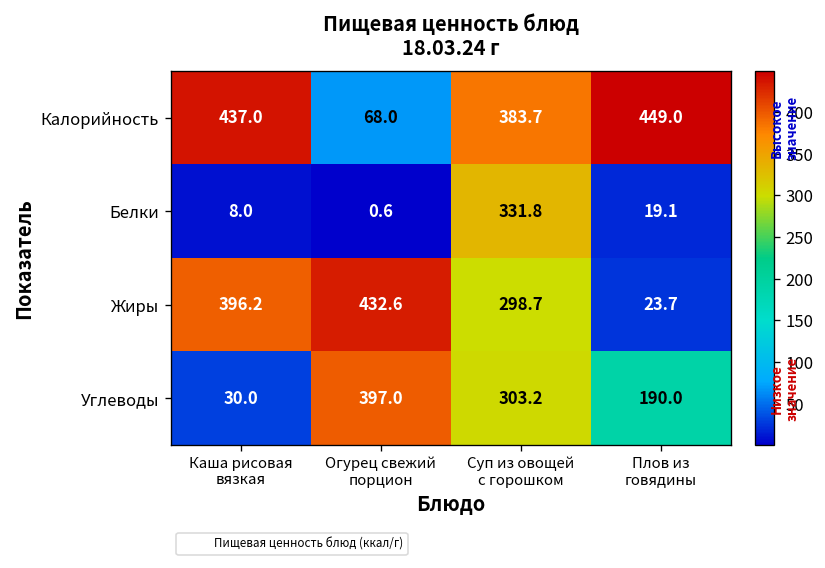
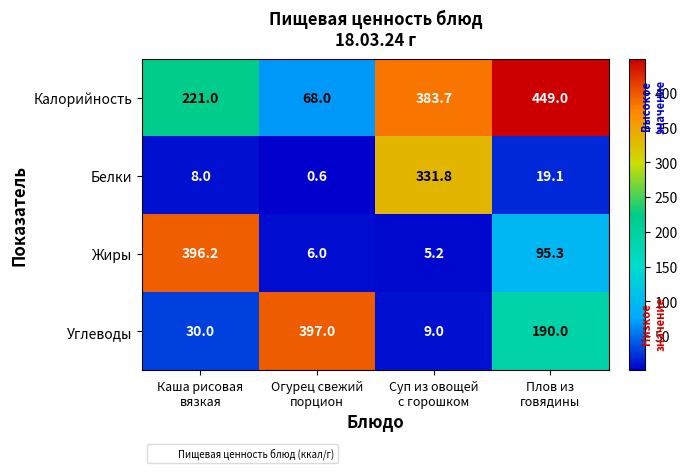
Калорийность, Каша рисовая вязкая: 437.0 -> 221.0
Жиры, Огурец свежий порцион: 432.6 -> 6.0
Жиры, Суп из овощей с горошком: 298.7 -> 5.2
Жиры, Плов из говядины: 23.7 -> 95.3
Углеводы, Суп из овощей с горошком: 303.2 -> 9.0
